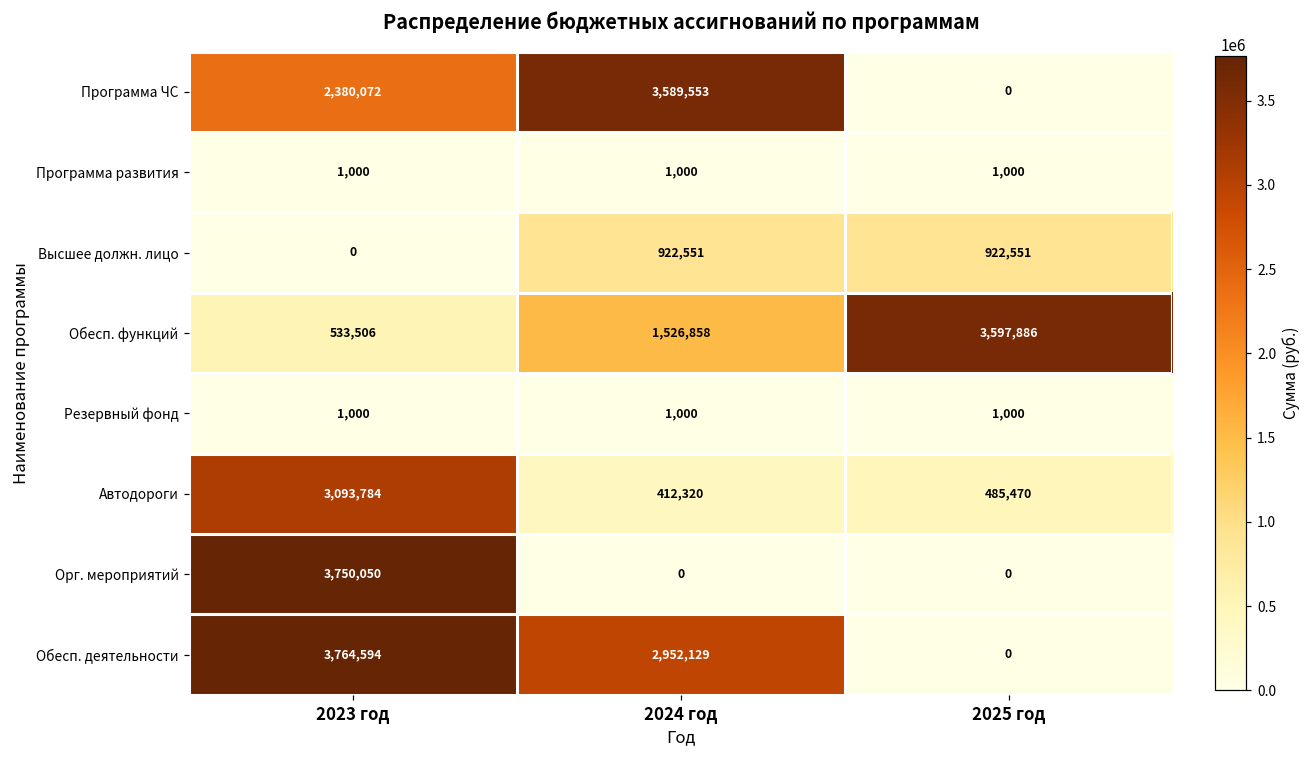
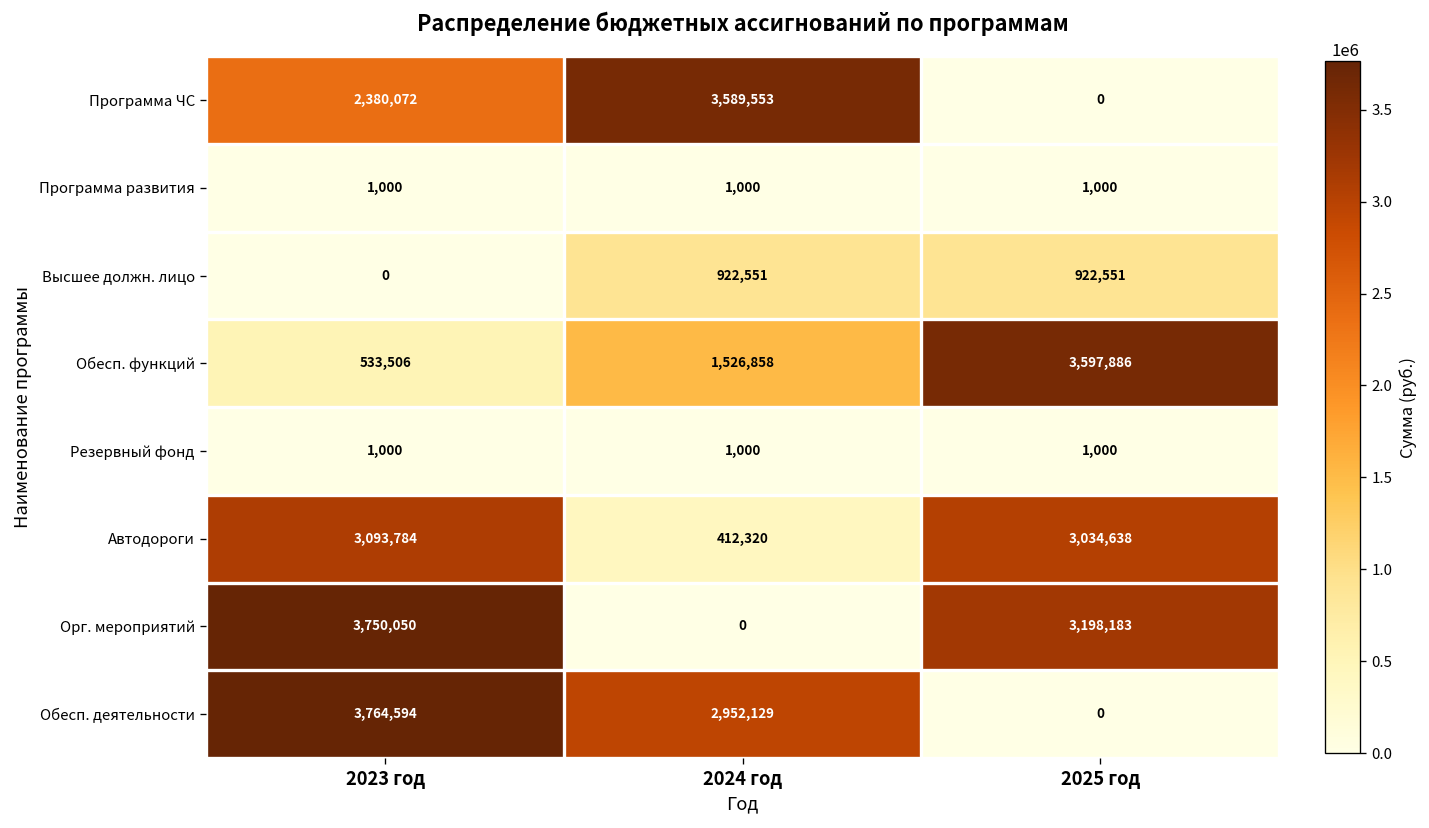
Автодороги, 2025 год: 485,470 -> 3,034,638
Орг. мероприятий, 2025 год: 0 -> 3,198,183
